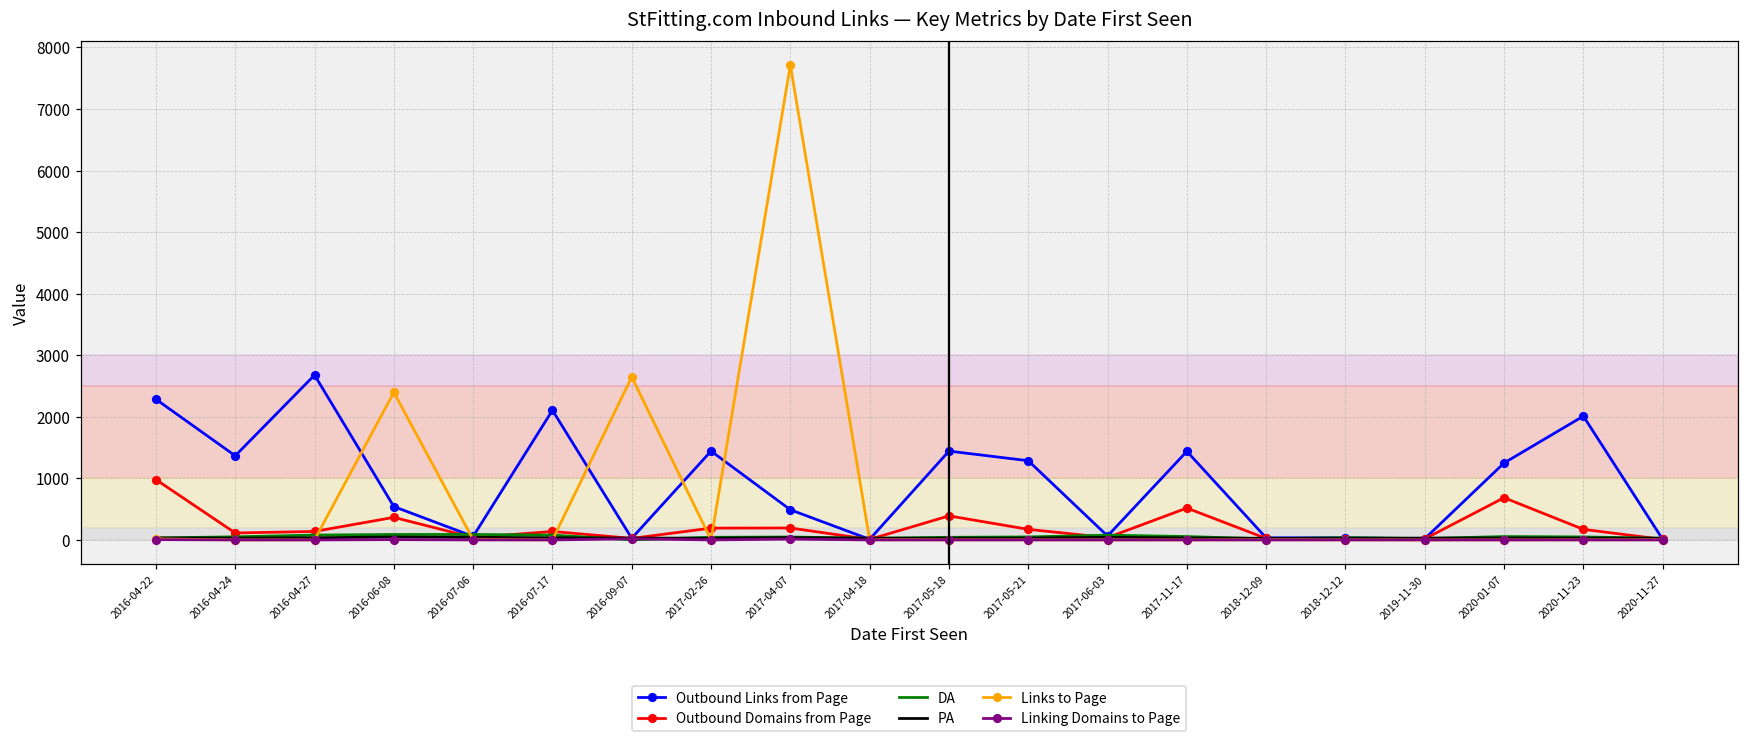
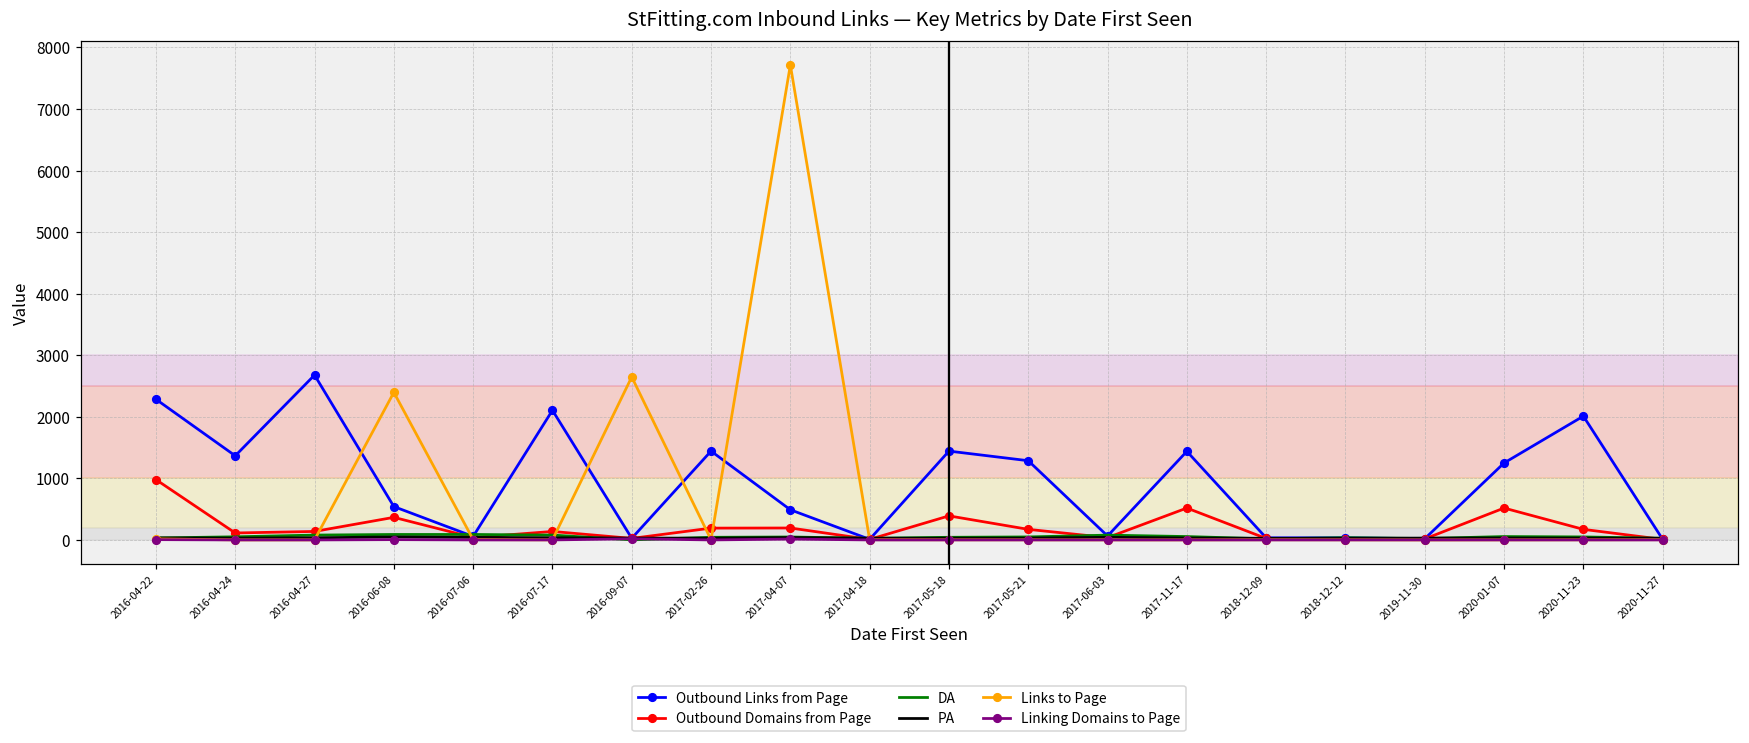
Outbound Domains from Page, 2020-01-07: 700 -> 500
